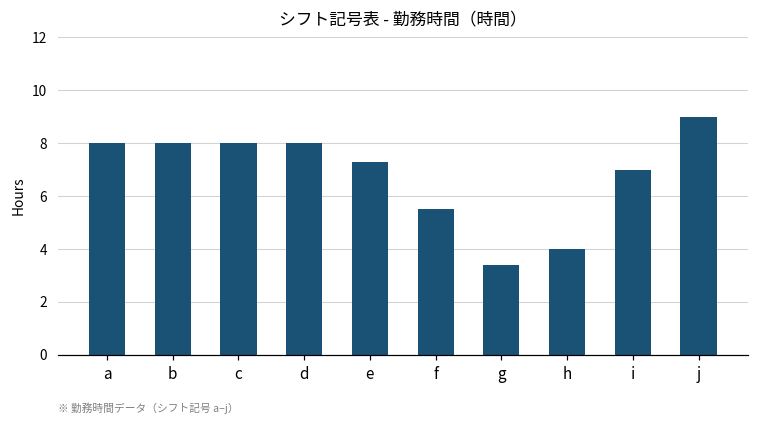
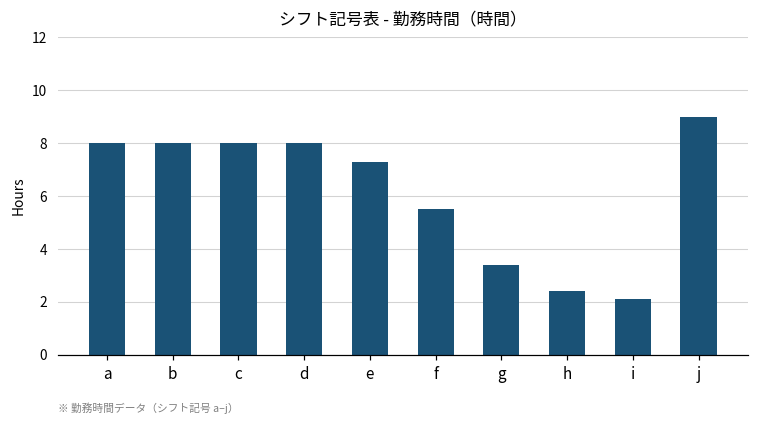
h: 4.0 -> 2.4
i: 7.0 -> 2.1
